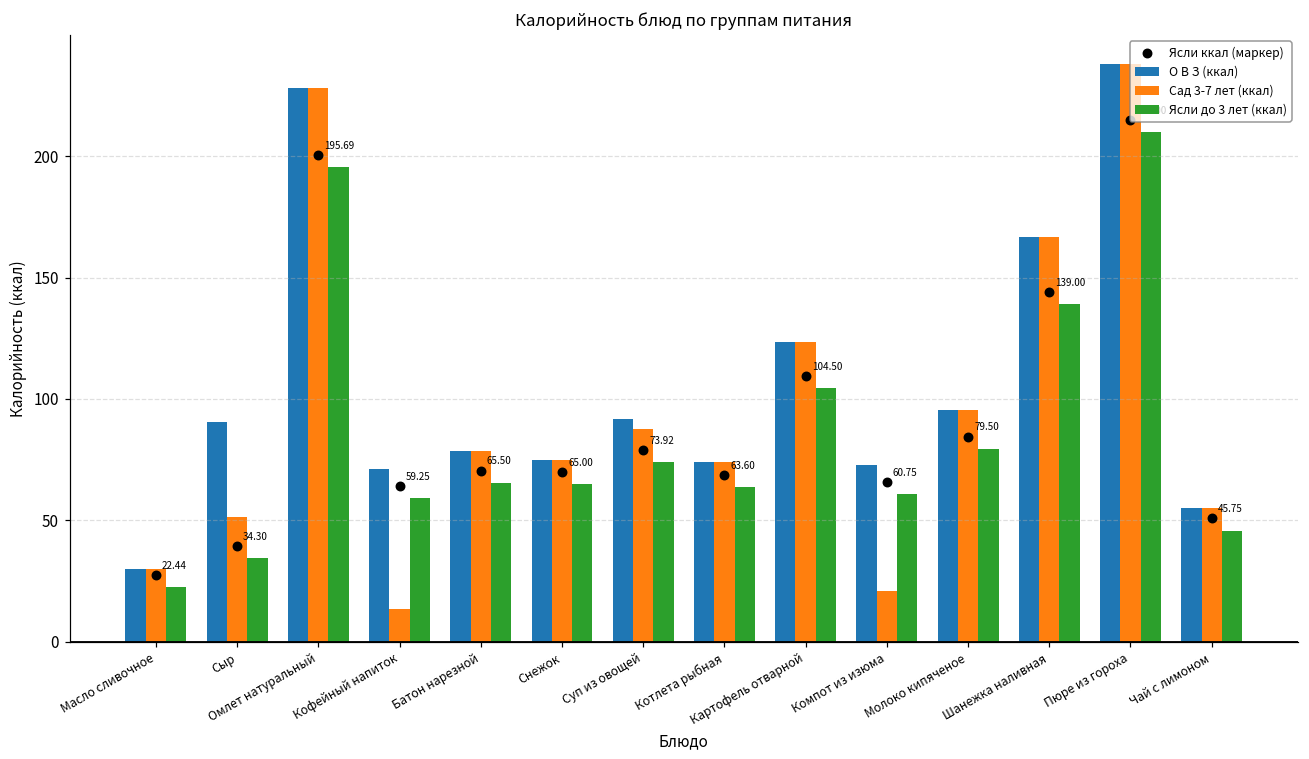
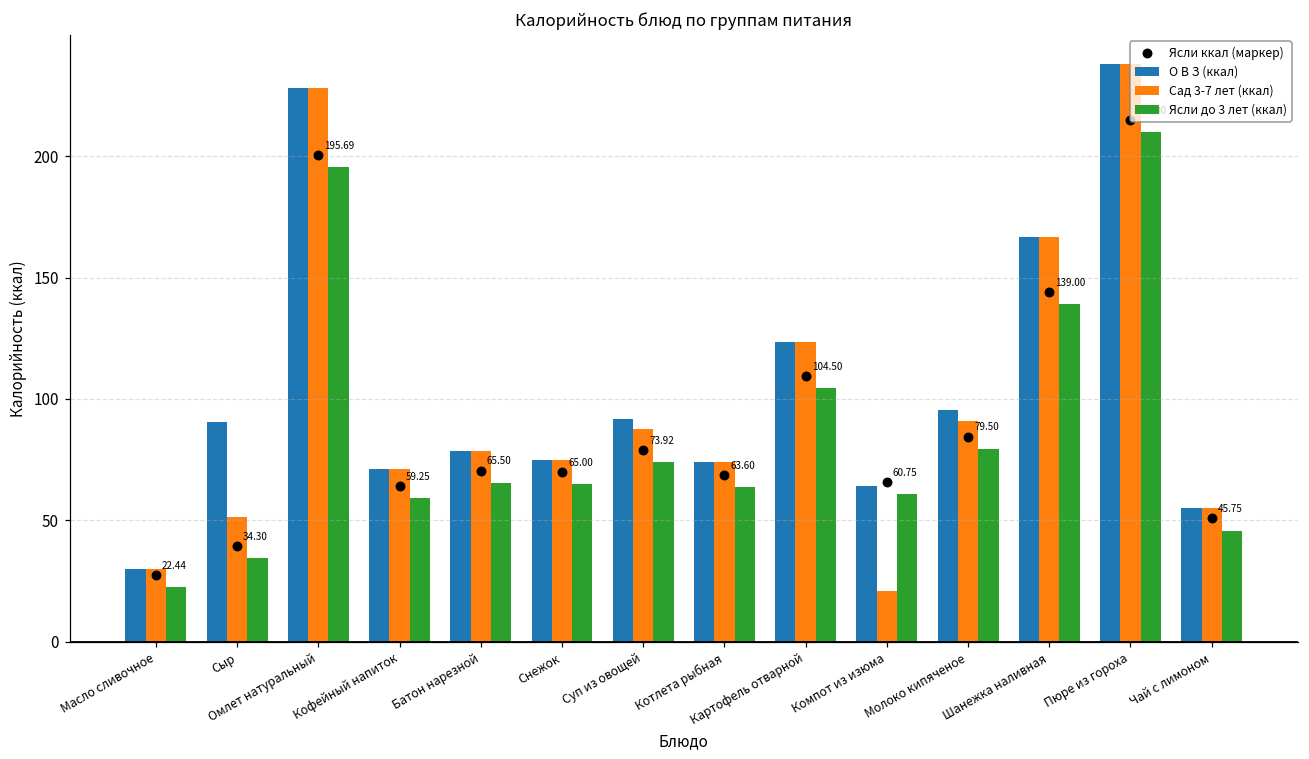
Сад 3-7 лет (ккал), Кофейный напиток: 14 -> 71
О В З (ккал), Компот из изюма: 73 -> 64
Сад 3-7 лет (ккал), Молоко кипяченое: 95 -> 91
